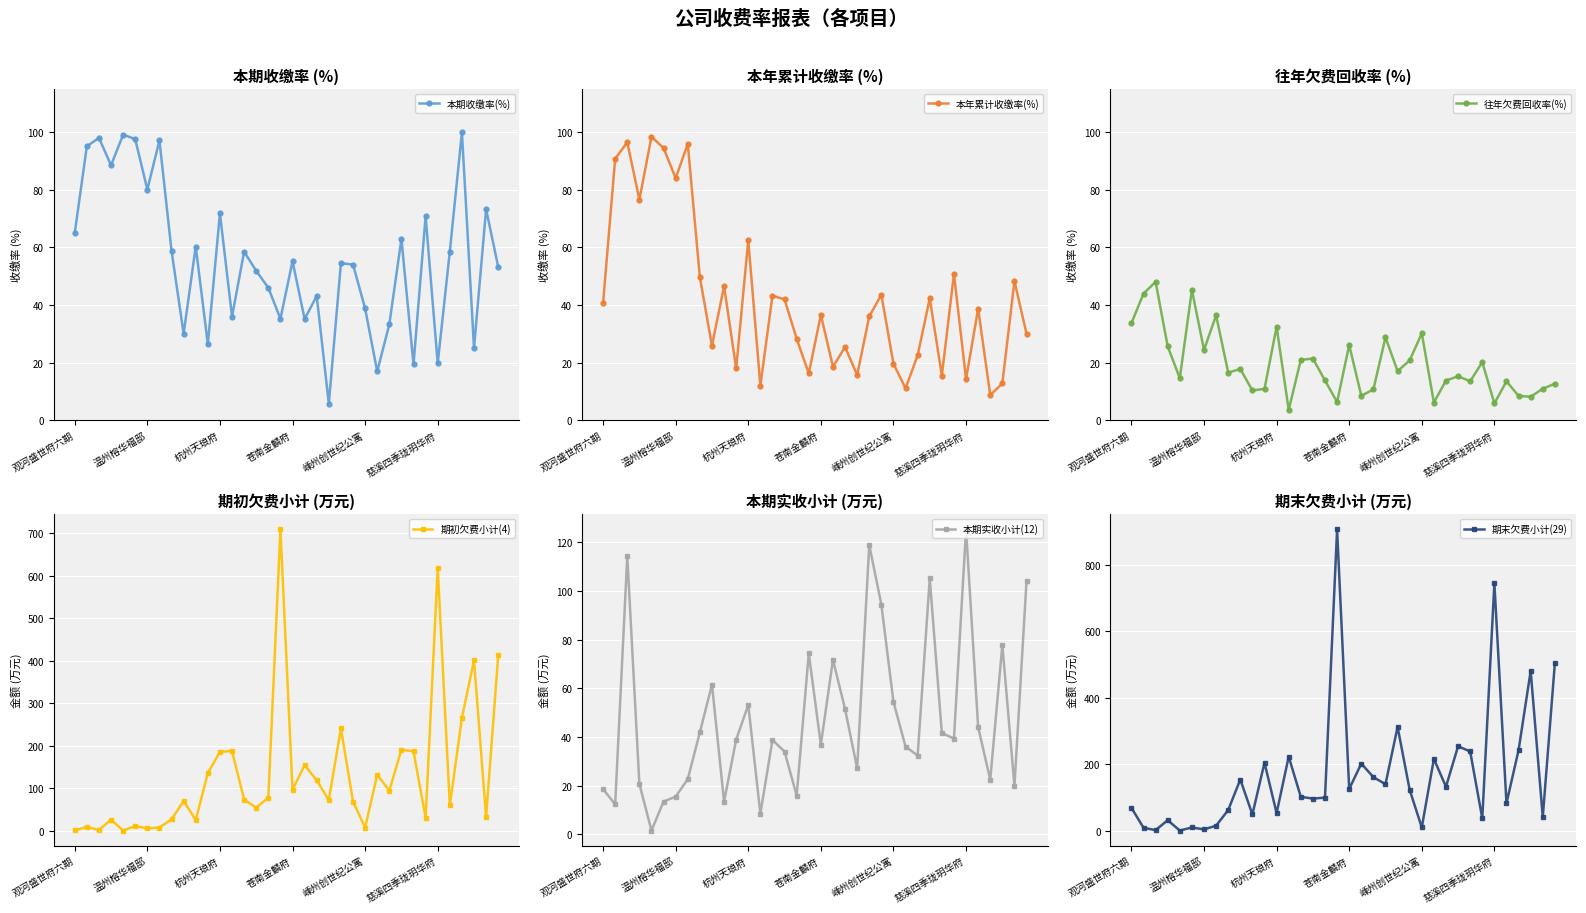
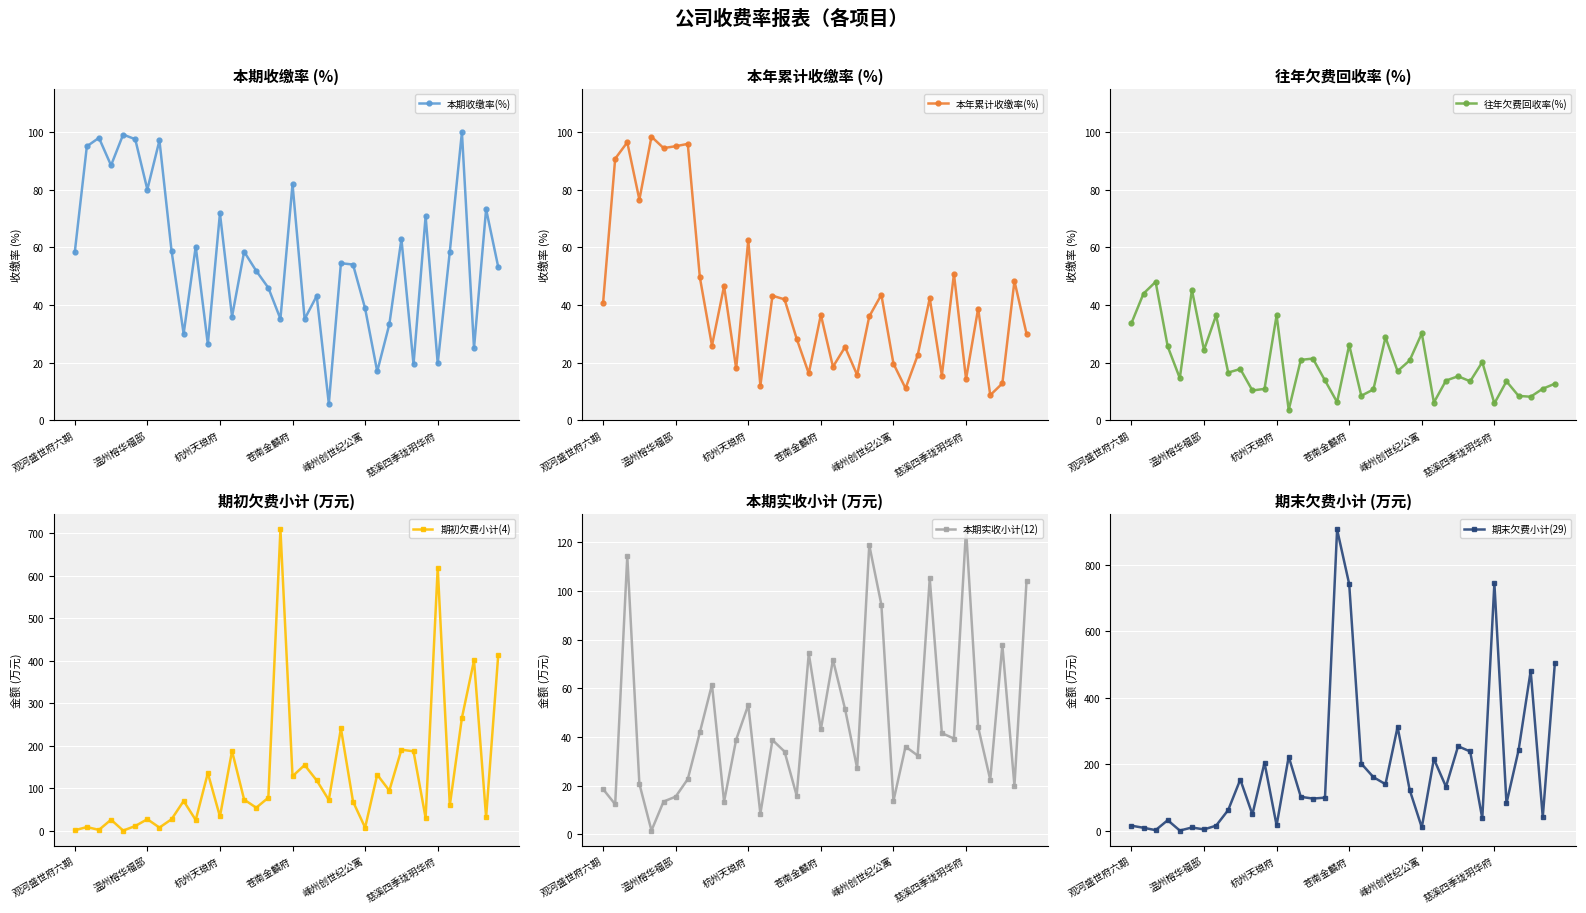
本期收缴率 (%), 观河盛世府六期: 65 -> 58
本期收缴率 (%), 苍南金麟府: 55 -> 82
本年累计收缴率 (%), 温州榕华福邸: 84 -> 95
往年欠费回收率 (%), 杭州天琅府: 32 -> 36
期初欠费小计 (万元), 温州榕华福邸: 10 -> 30
期初欠费小计 (万元), 杭州天琅府: 190 -> 30
期初欠费小计 (万元), 苍南金麟府: 100 -> 130
本期实收小计 (万元), 苍南金麟府: 37 -> 43
本期实收小计 (万元), 嵊州创世纪公寓: 54 -> 14
期末欠费小计 (万元), 观河盛世府六期: 70 -> 20
期末欠费小计 (万元), 杭州天琅府: 50 -> 20
期末欠费小计 (万元), 苍南金麟府: 130 -> 740
